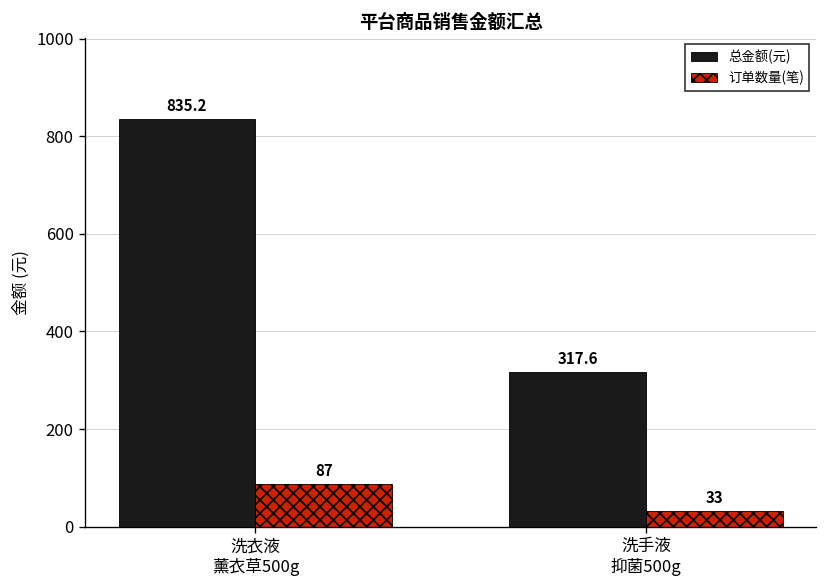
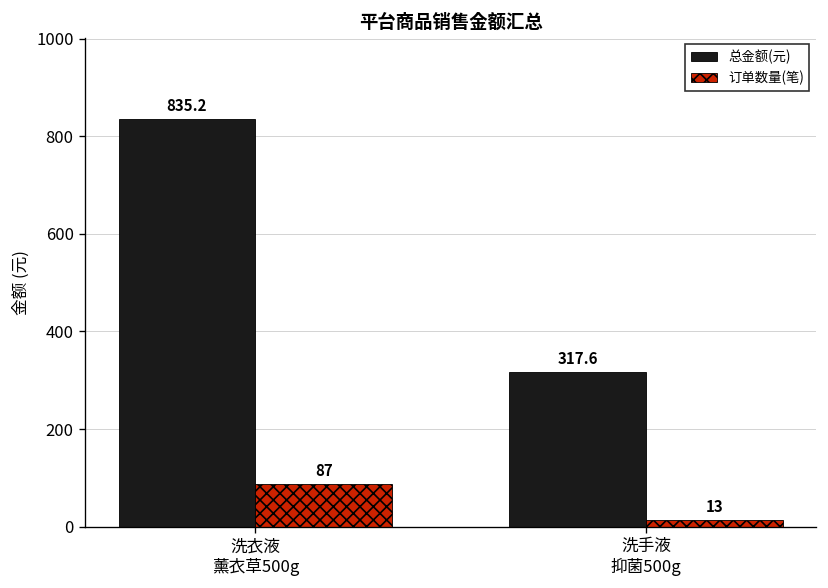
订单数量(笔), 洗手液 抑菌500g: 33 -> 13
